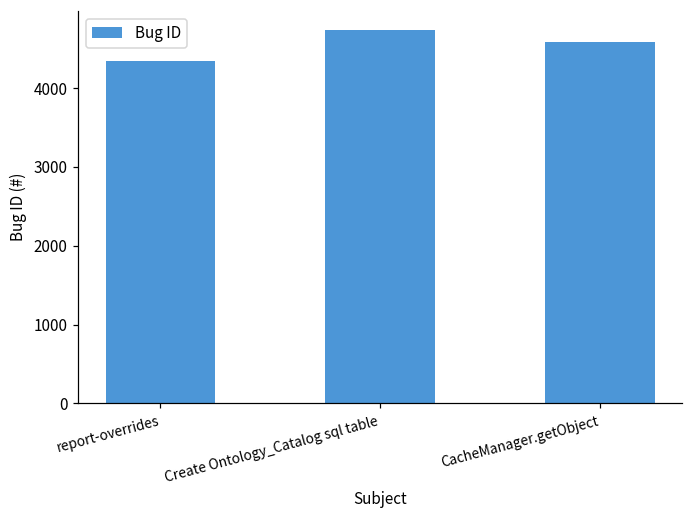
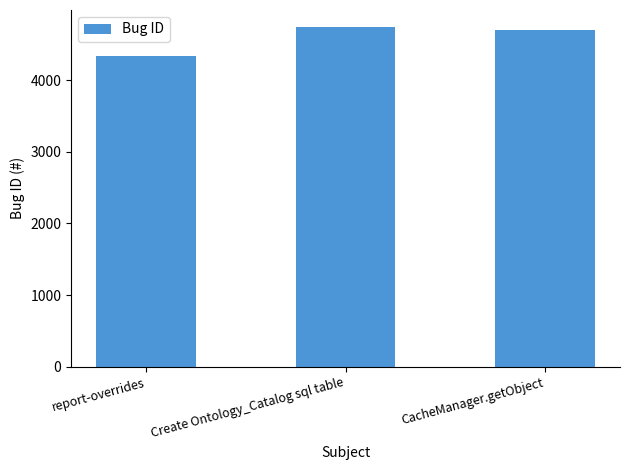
CacheManager.getObject: 4600 -> 4700
